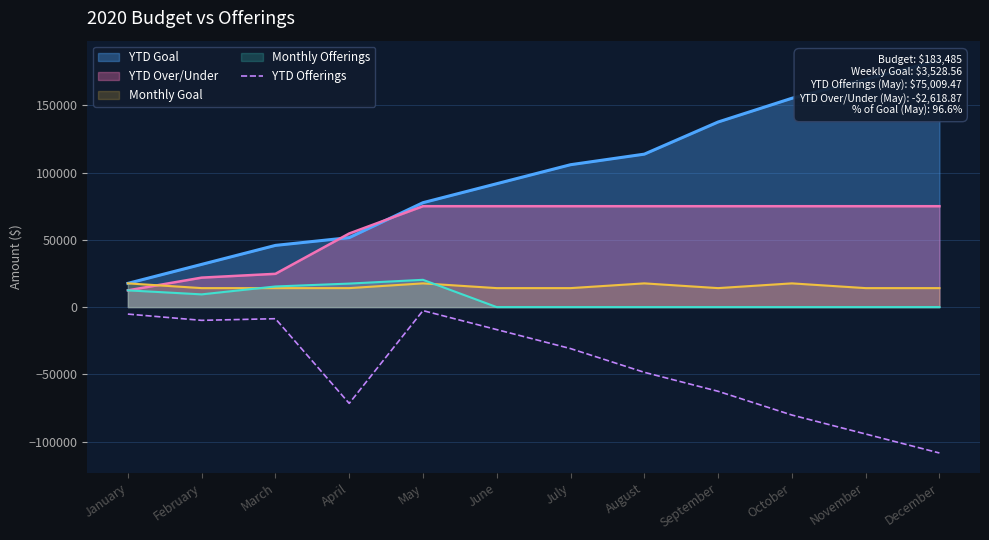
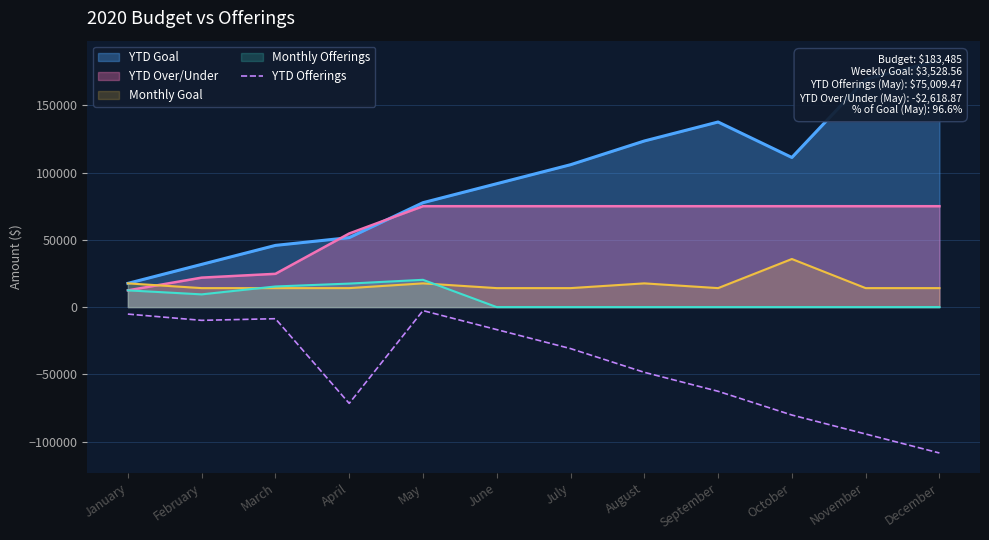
YTD Goal, August: 114000 -> 123000
YTD Goal, October: 155000 -> 111000
Monthly Goal, October: 18000 -> 36000
